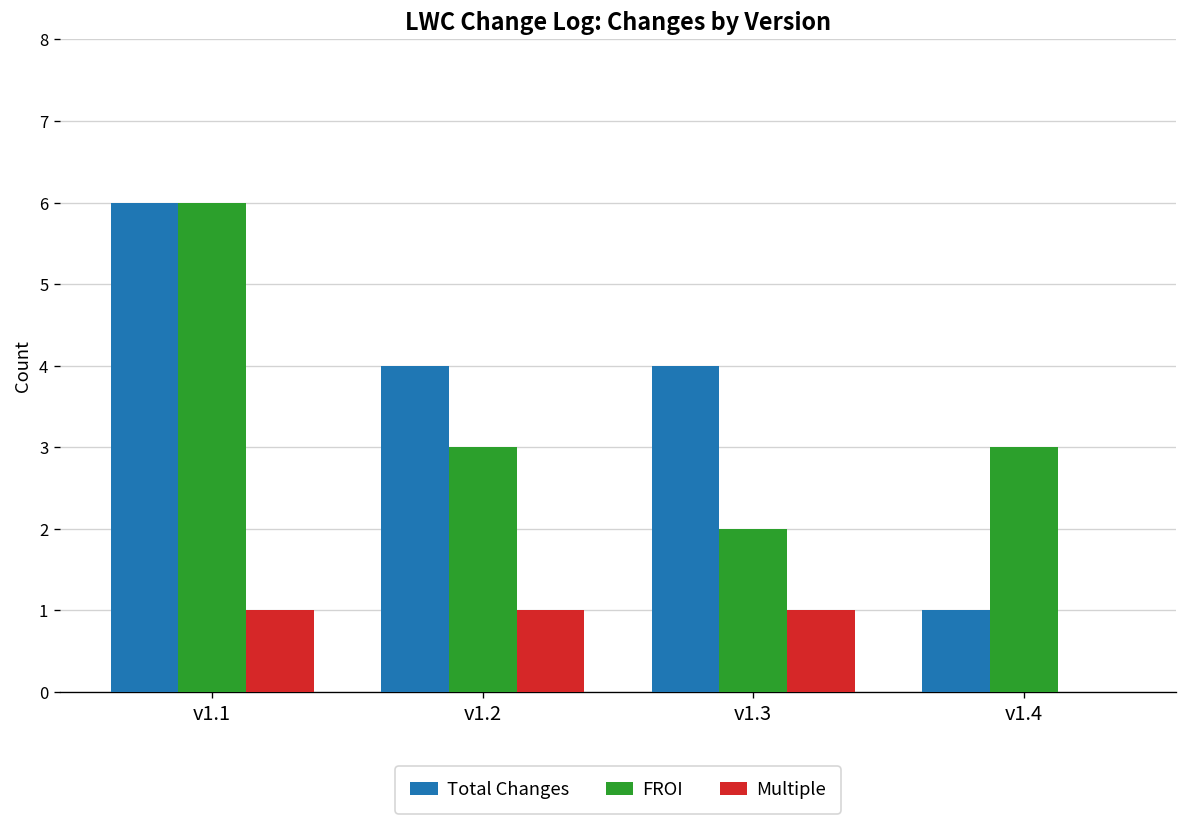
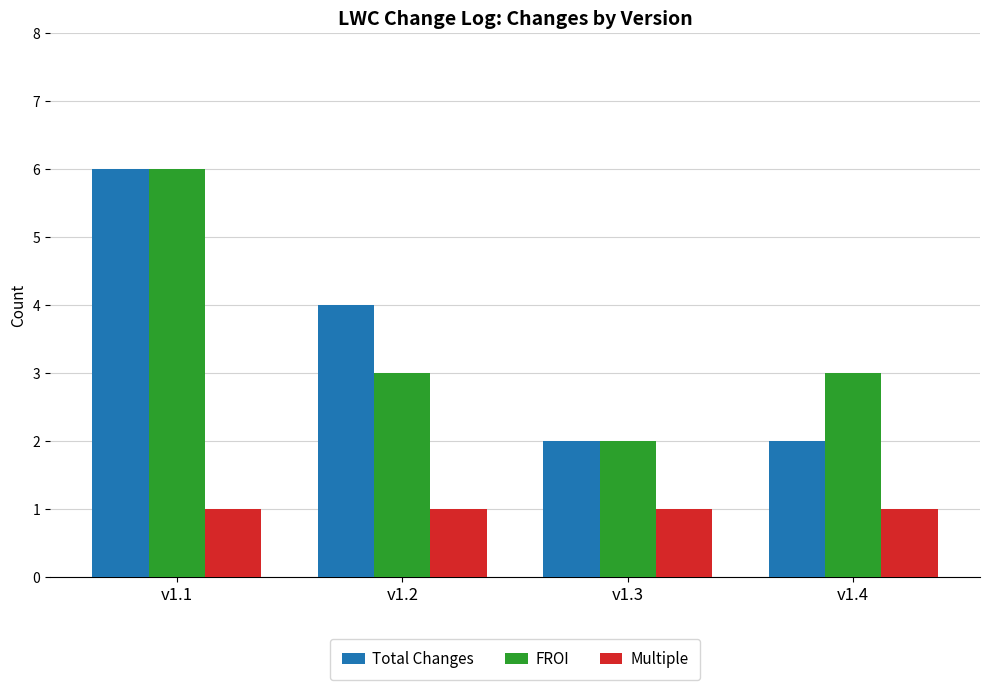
Total Changes, v1.3: 4 -> 2
Total Changes, v1.4: 1 -> 2
Multiple, v1.4: 0 -> 1
